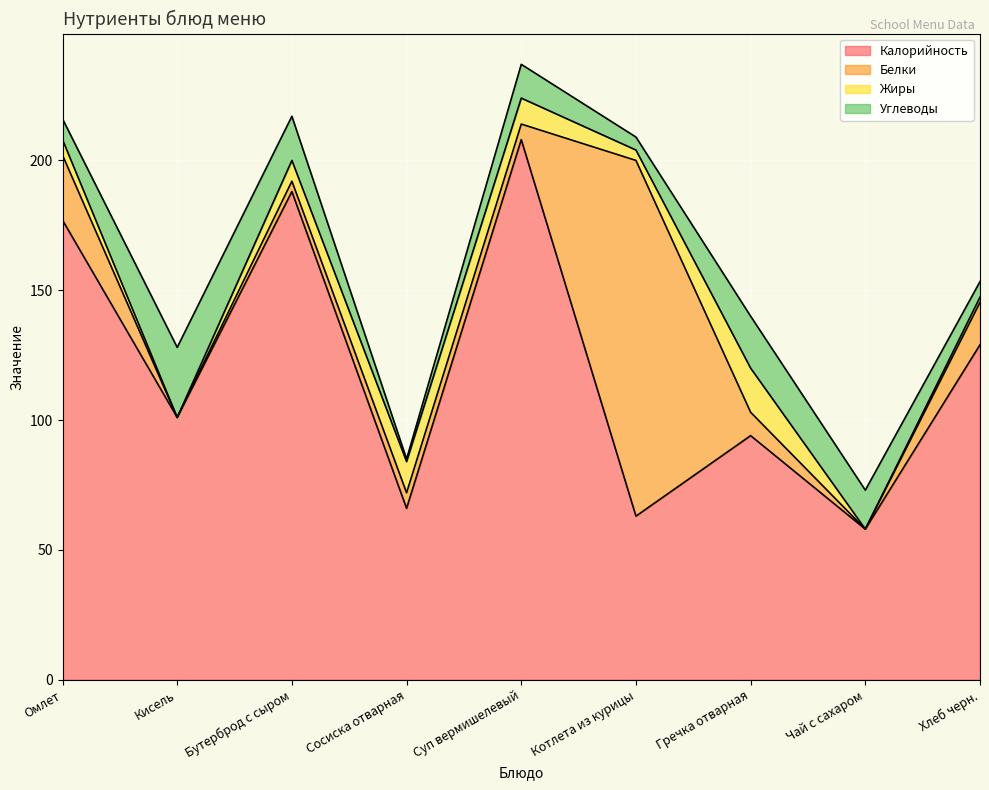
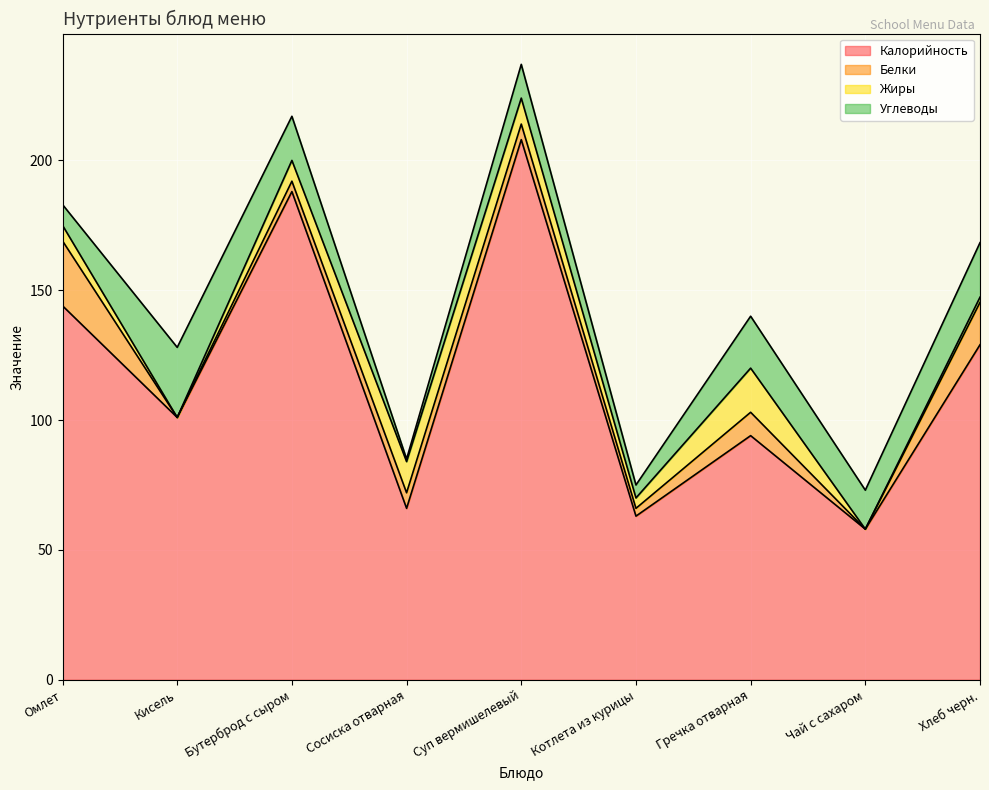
Калорийность, Омлет: 177 -> 144
Белки, Котлета из курицы: 137 -> 3
Углеводы, Хлеб черн.: 6 -> 21
